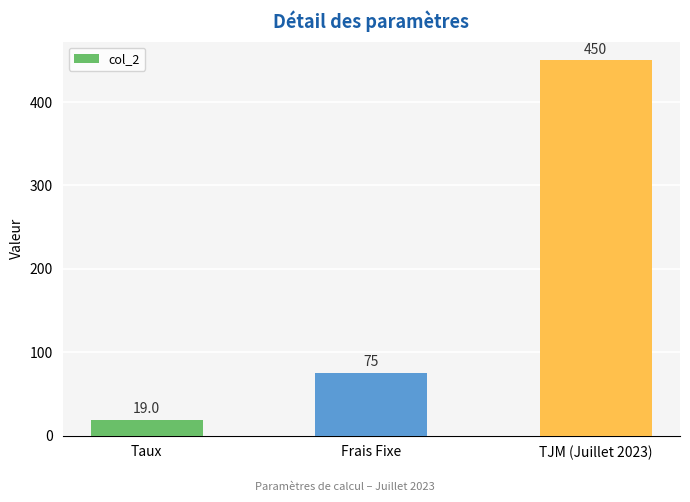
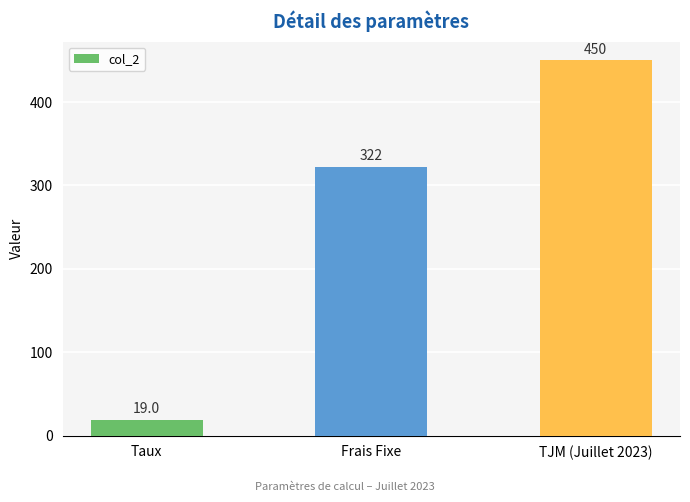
Frais Fixe: 75 -> 322
